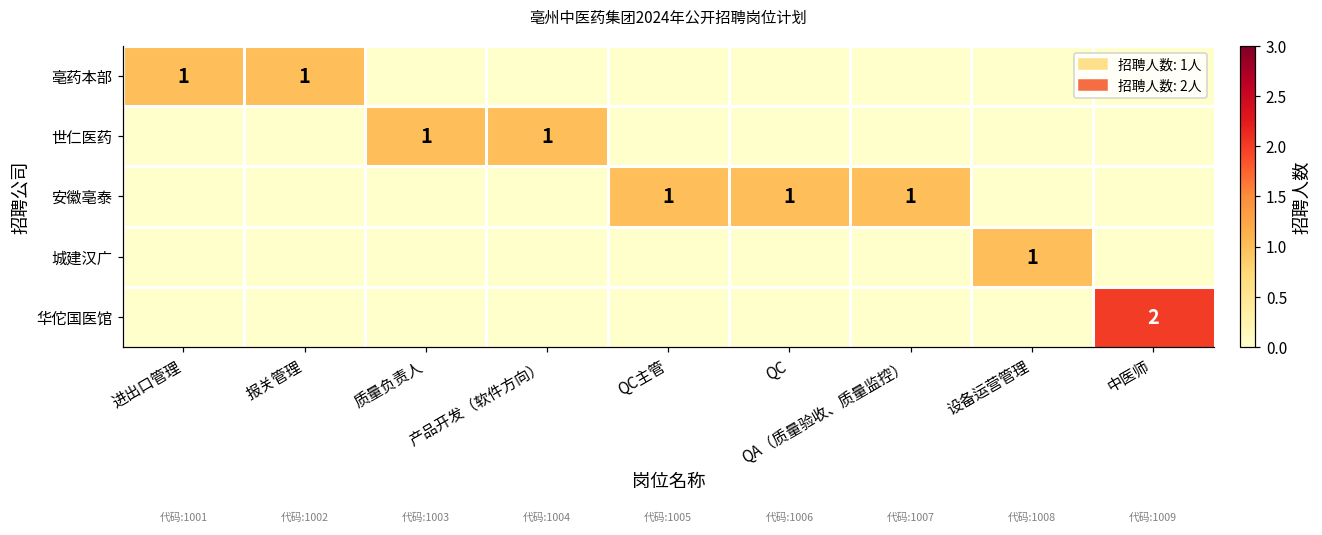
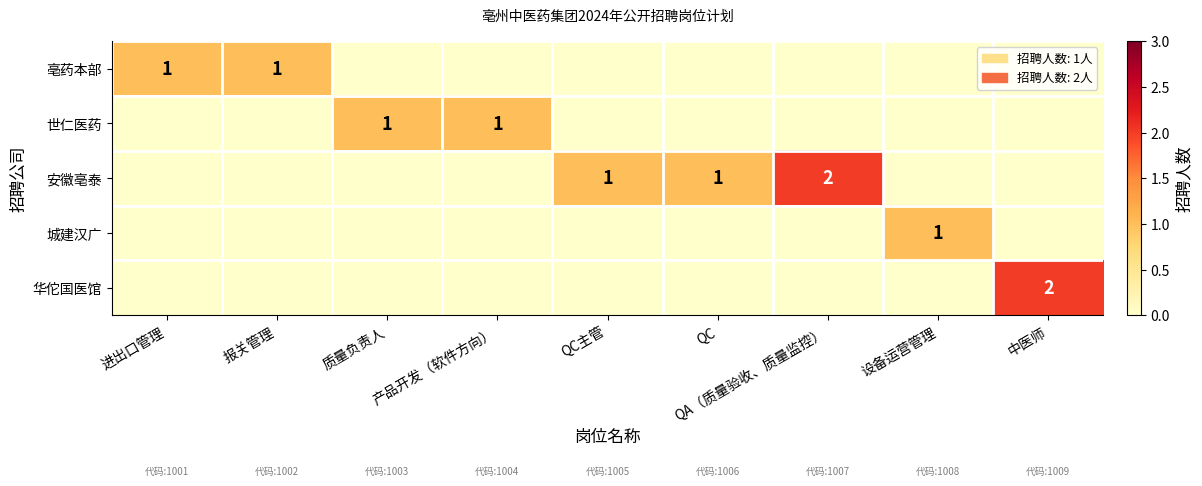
安徽亳泰, QA（质量验收、质量监控）: 1 -> 2
